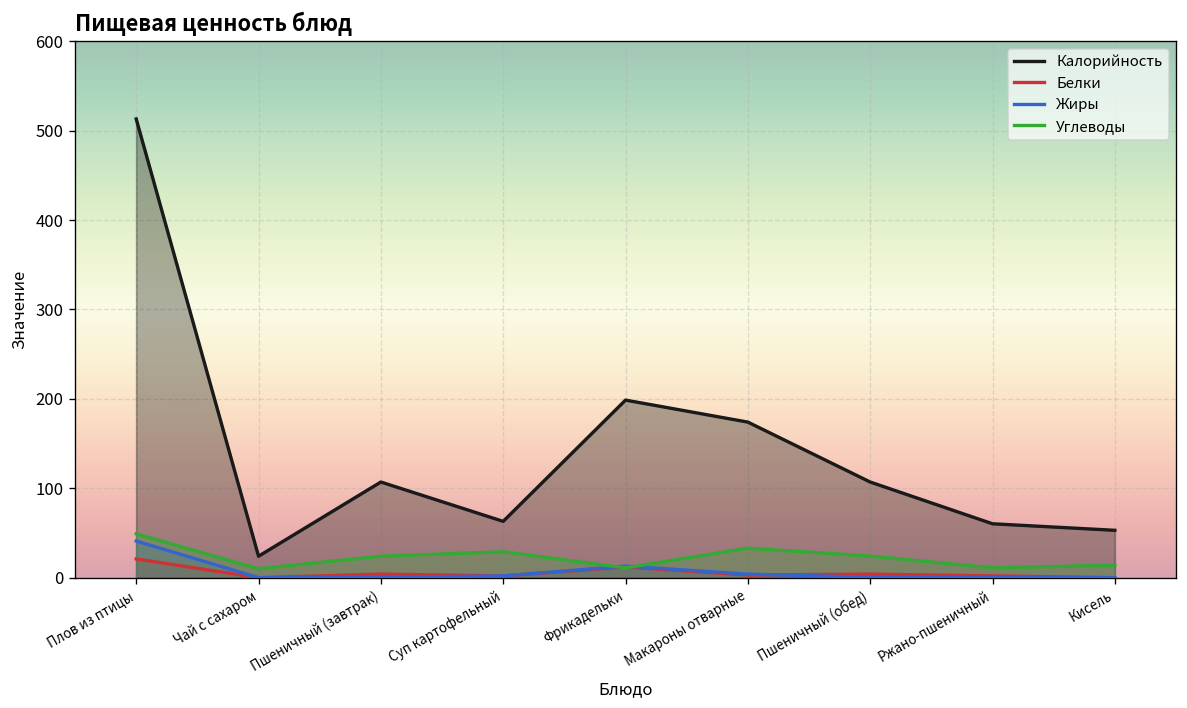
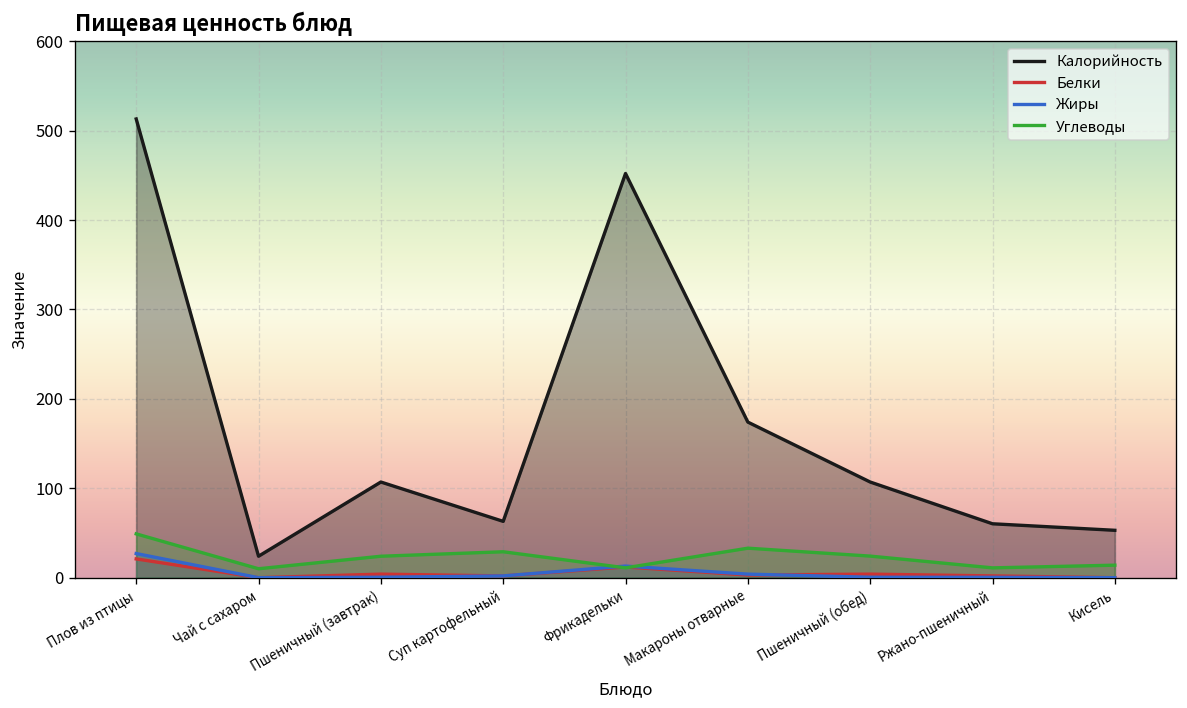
Жиры, Плов из птицы: 40 -> 30
Калорийность, Фрикадельки: 200 -> 450
